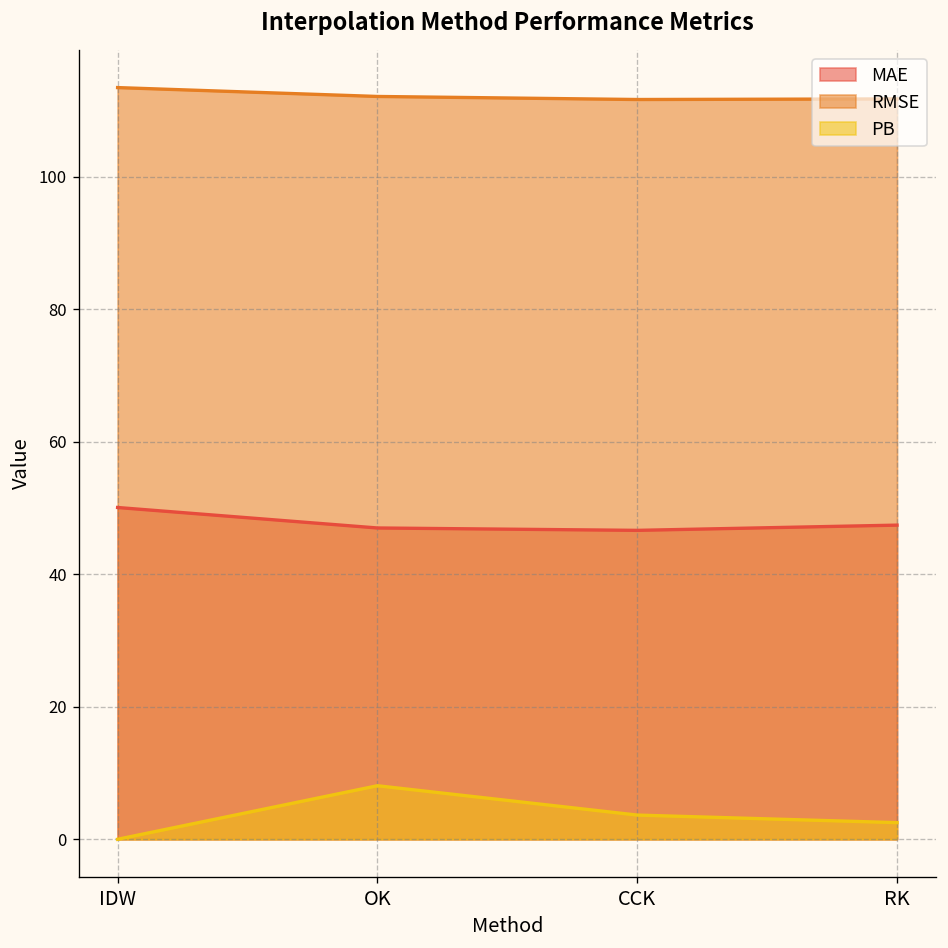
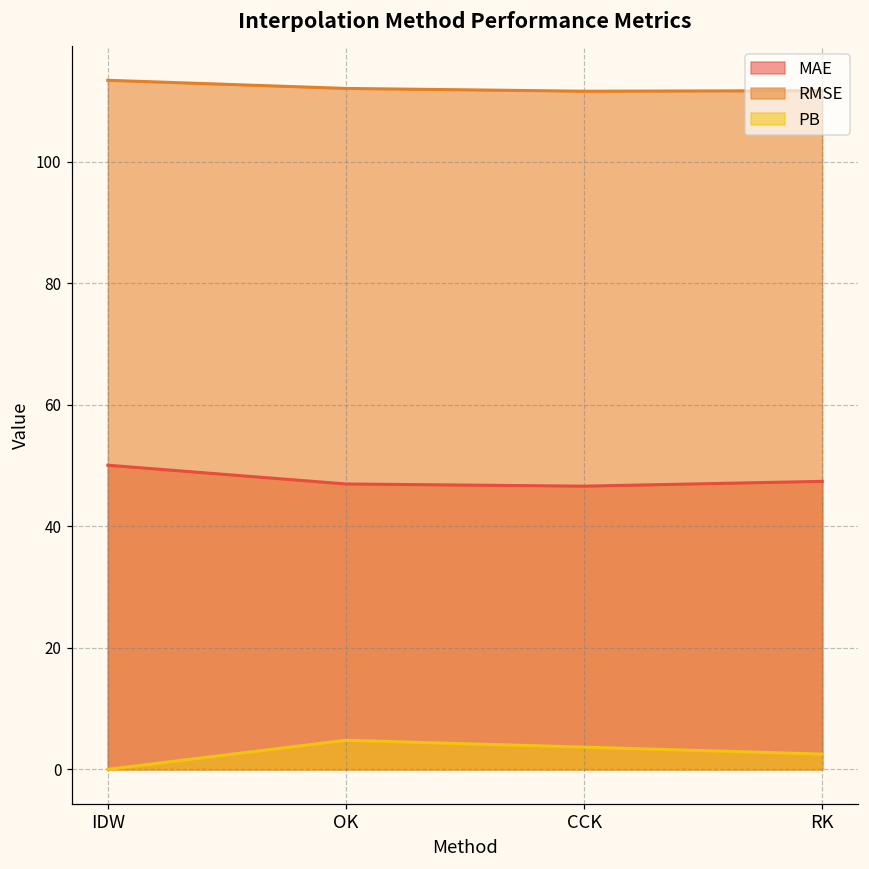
PB, OK: 8 -> 5
